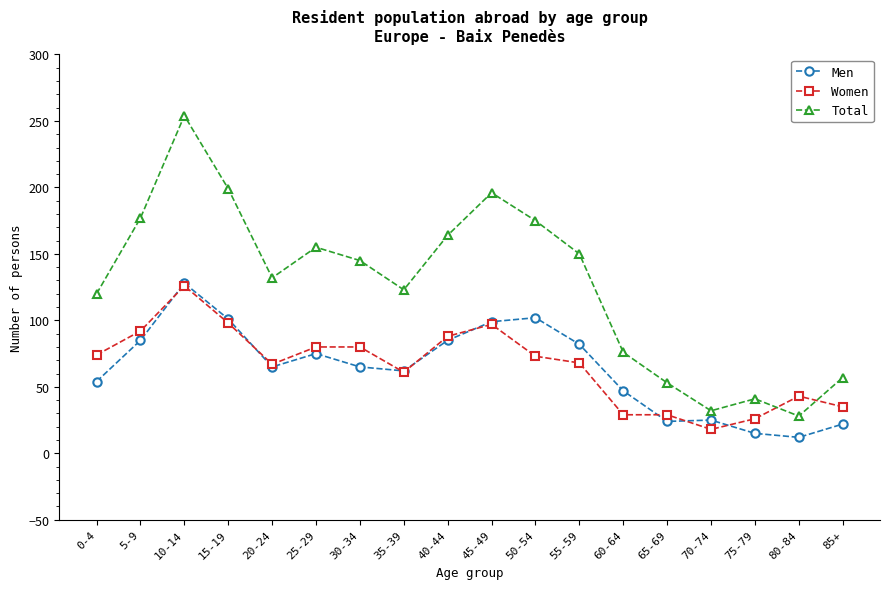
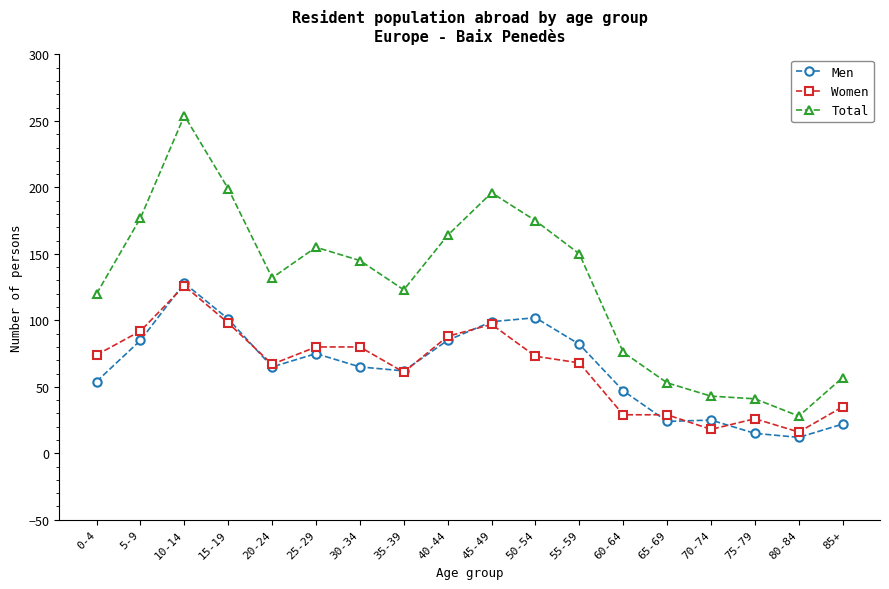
Total, 70-74: 32 -> 43
Women, 80-84: 43 -> 16
